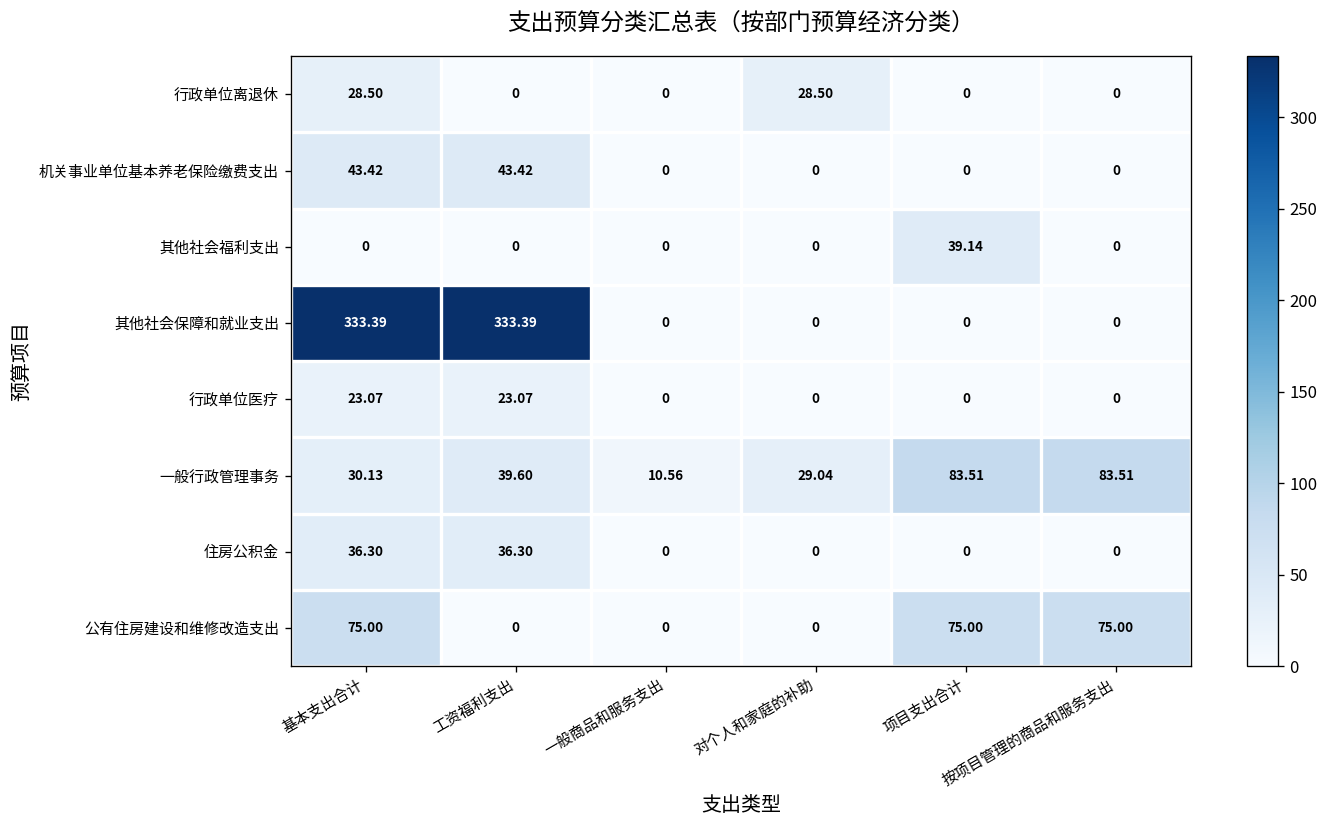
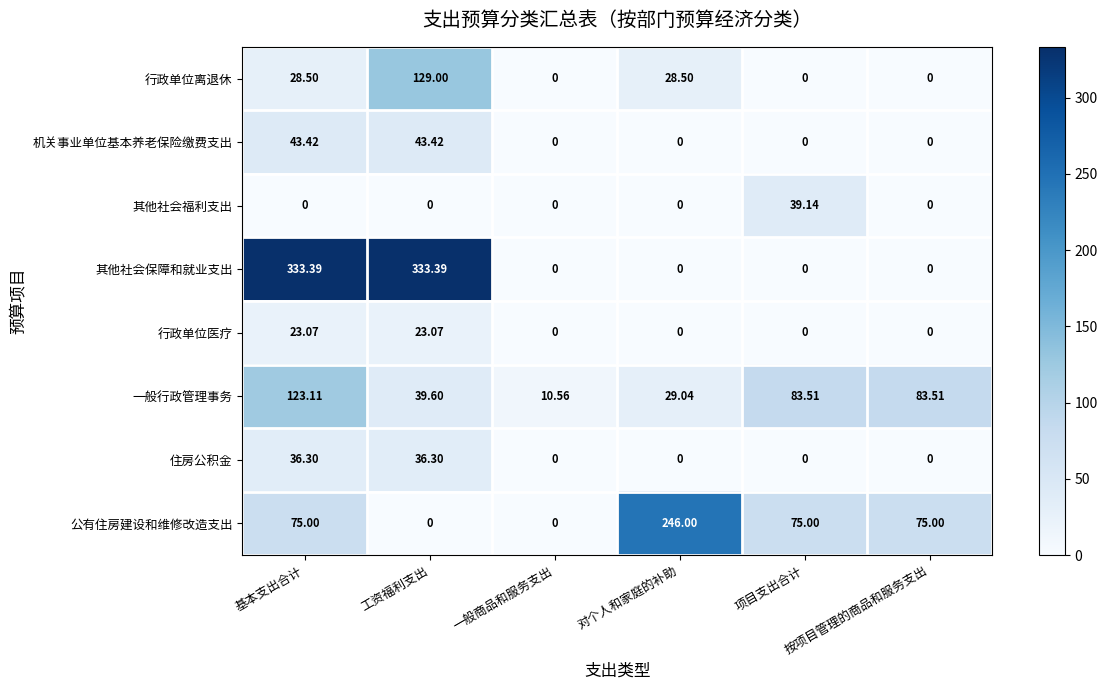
行政单位离退休, 工资福利支出: 0 -> 129.00
一般行政管理事务, 基本支出合计: 30.13 -> 123.11
公有住房建设和维修改造支出, 对个人和家庭的补助: 0 -> 246.00
